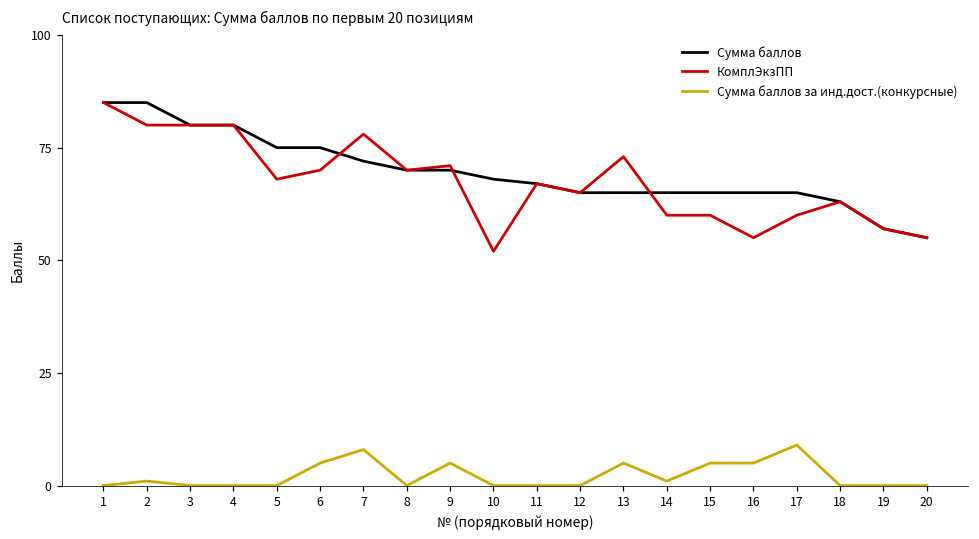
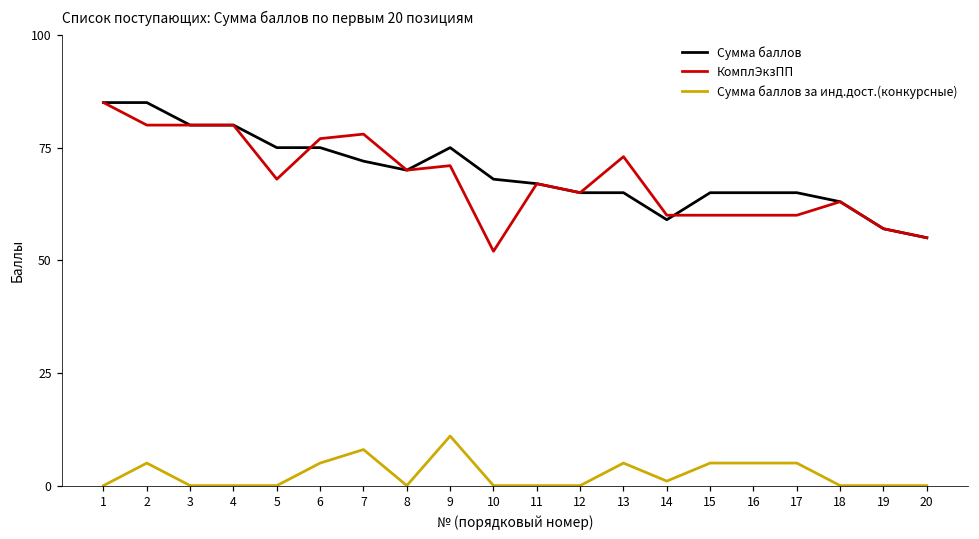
Сумма баллов за инд.дост.(конкурсные), 2: 1 -> 5
КомплЭкзПП, 6: 70 -> 77
Сумма баллов, 9: 70 -> 75
Сумма баллов за инд.дост.(конкурсные), 9: 5 -> 11
Сумма баллов, 14: 65 -> 59
КомплЭкзПП, 16: 55 -> 60
Сумма баллов за инд.дост.(конкурсные), 17: 9 -> 5
